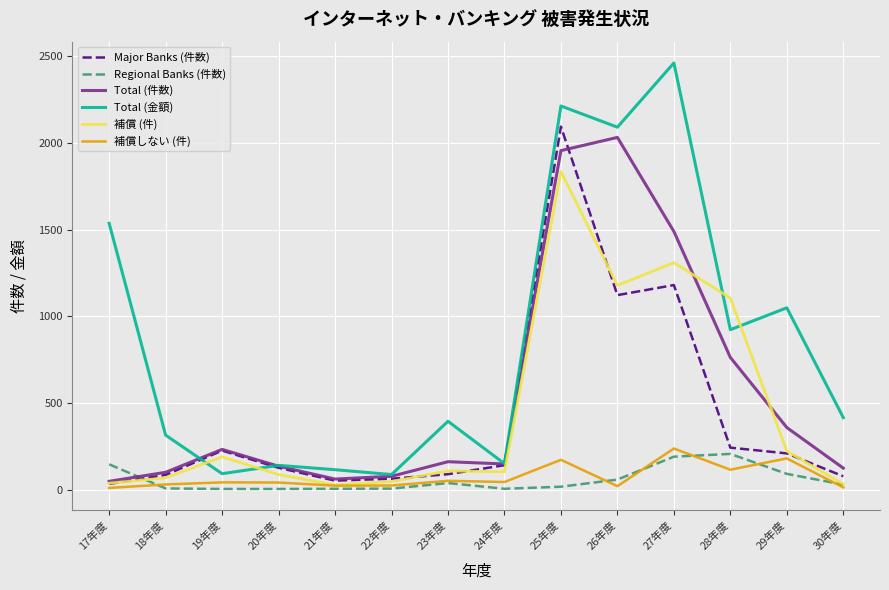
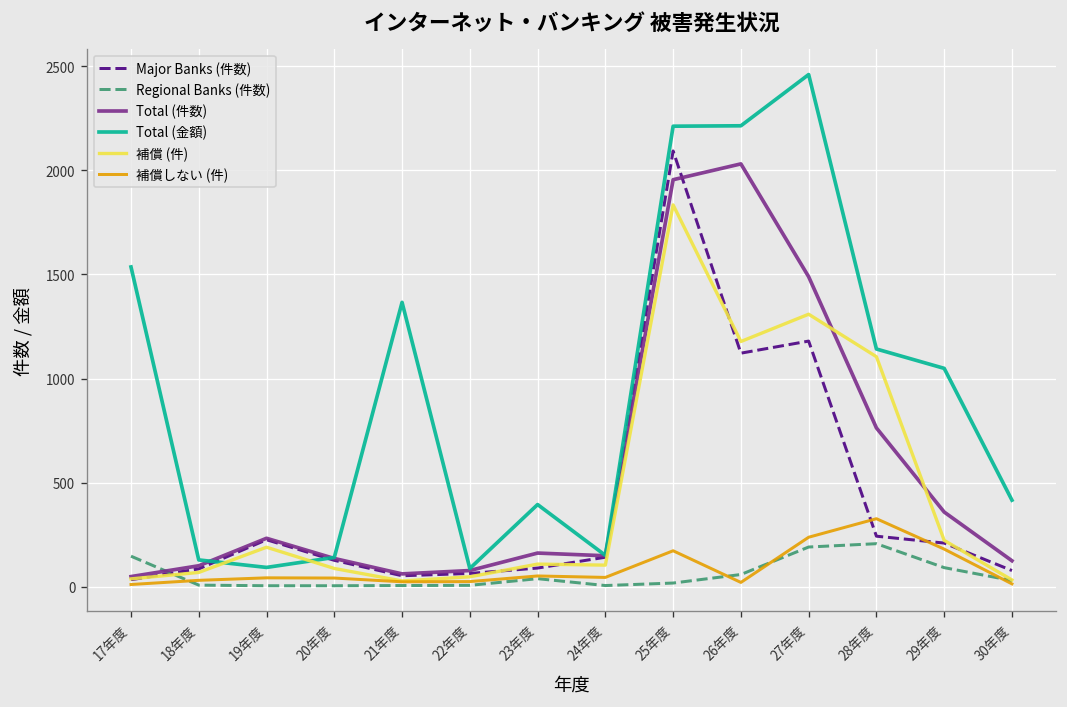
Total (金額), 18年度: 320 -> 130
Total (金額), 21年度: 120 -> 1370
Total (金額), 26年度: 2090 -> 2210
Total (金額), 28年度: 920 -> 1140
補償しない (件), 28年度: 120 -> 330
